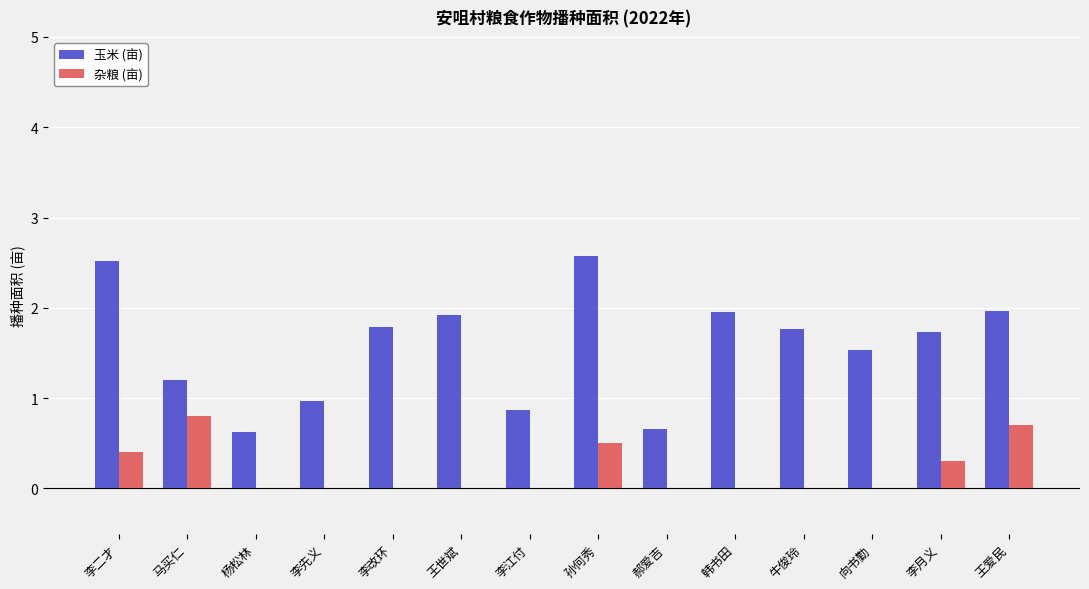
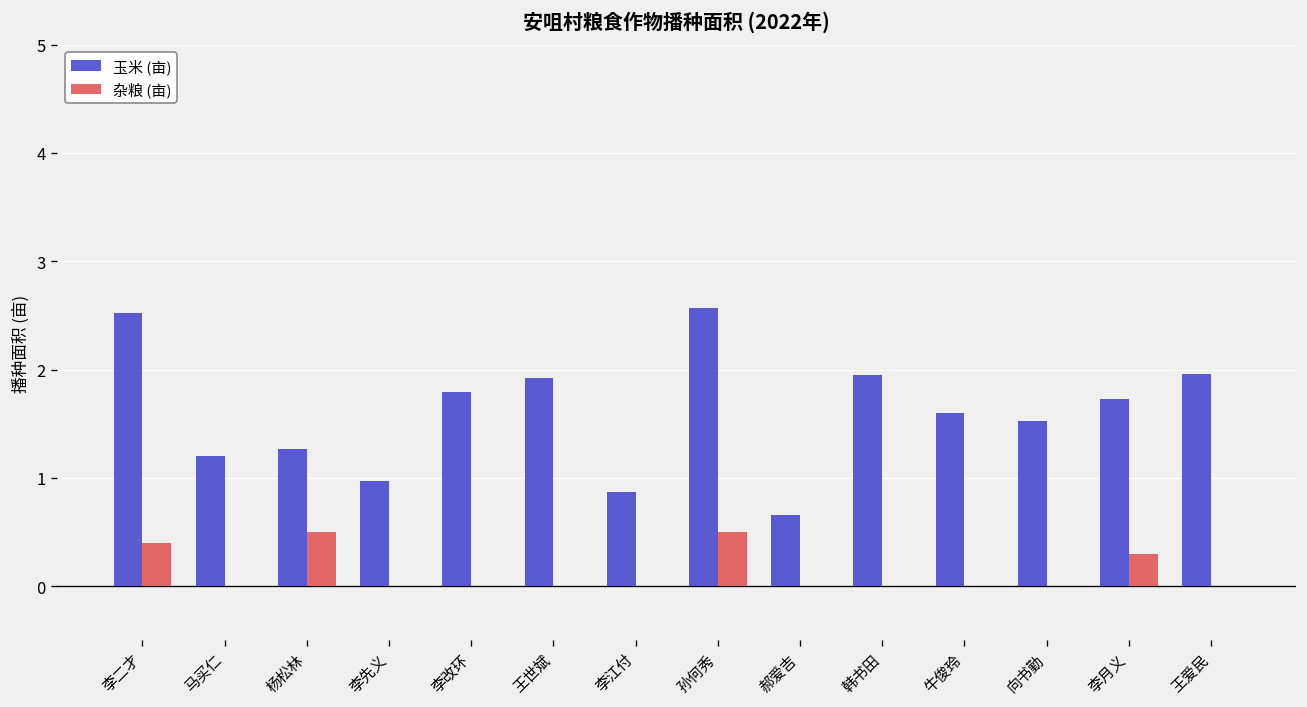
杂粮 (亩), 马买仁: 0.8 -> 0.0
玉米 (亩), 杨松林: 0.6 -> 1.3
杂粮 (亩), 杨松林: 0.0 -> 0.5
玉米 (亩), 牛俊玲: 1.8 -> 1.6
杂粮 (亩), 王爱民: 0.7 -> 0.0
